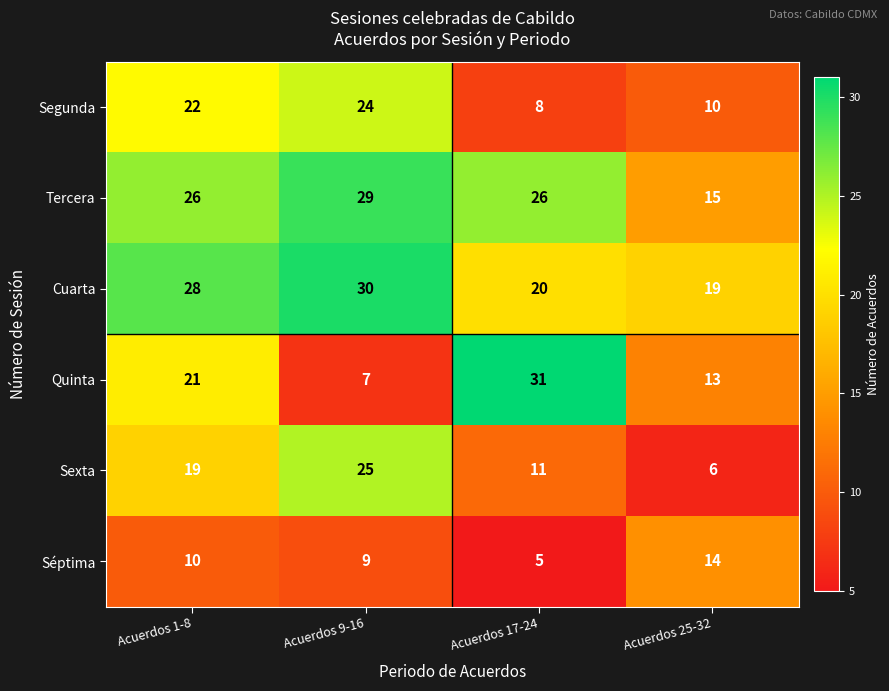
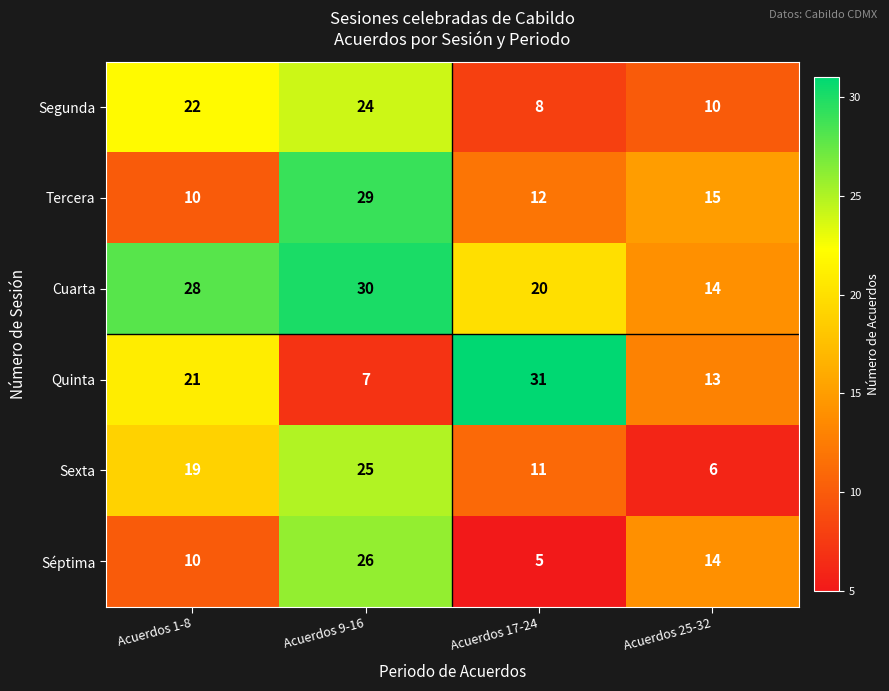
Tercera, Acuerdos 1-8: 26 -> 10
Tercera, Acuerdos 17-24: 26 -> 12
Cuarta, Acuerdos 25-32: 19 -> 14
Séptima, Acuerdos 9-16: 9 -> 26
